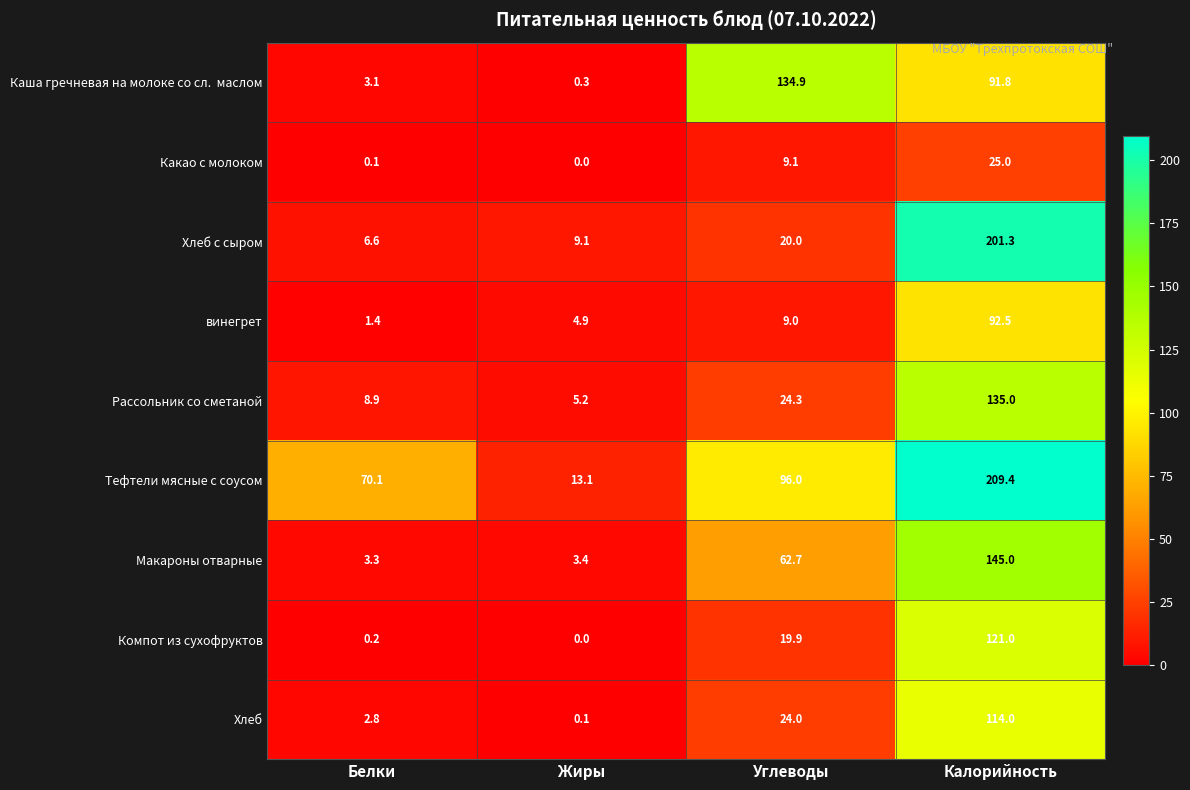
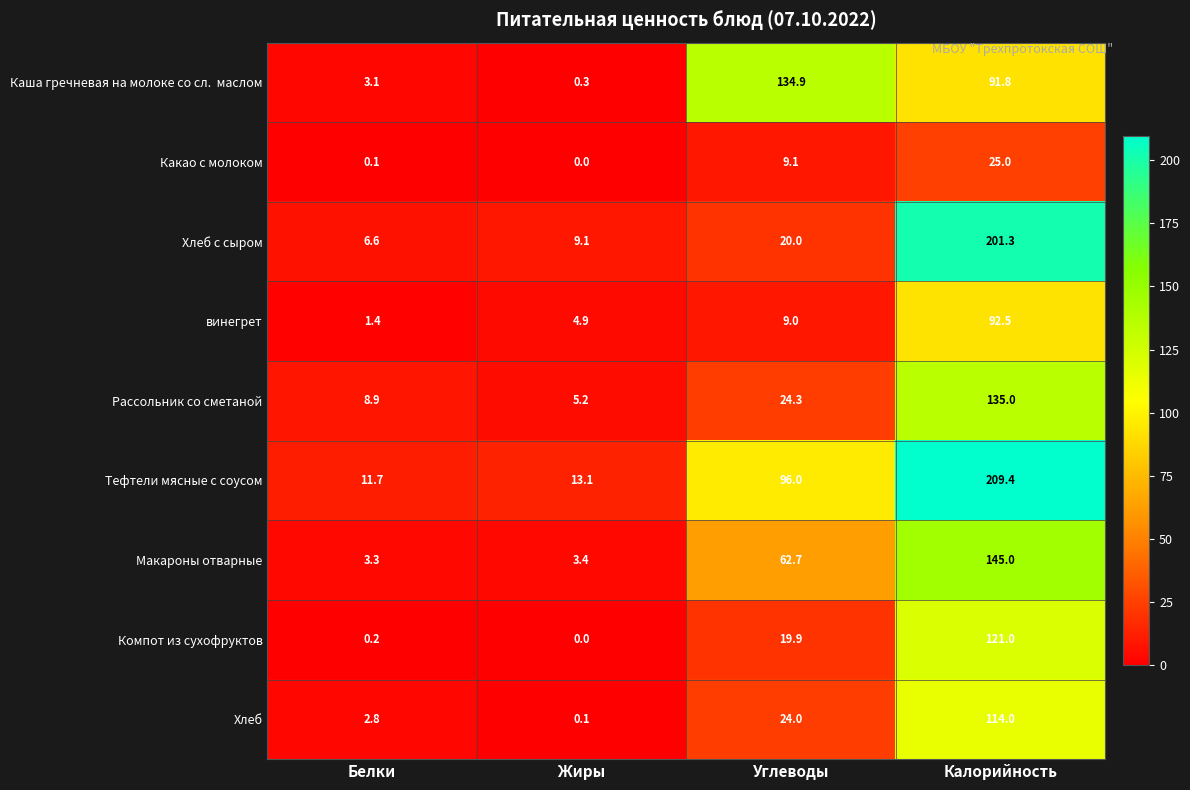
Тефтели мясные с соусом, Белки: 70.1 -> 11.7
